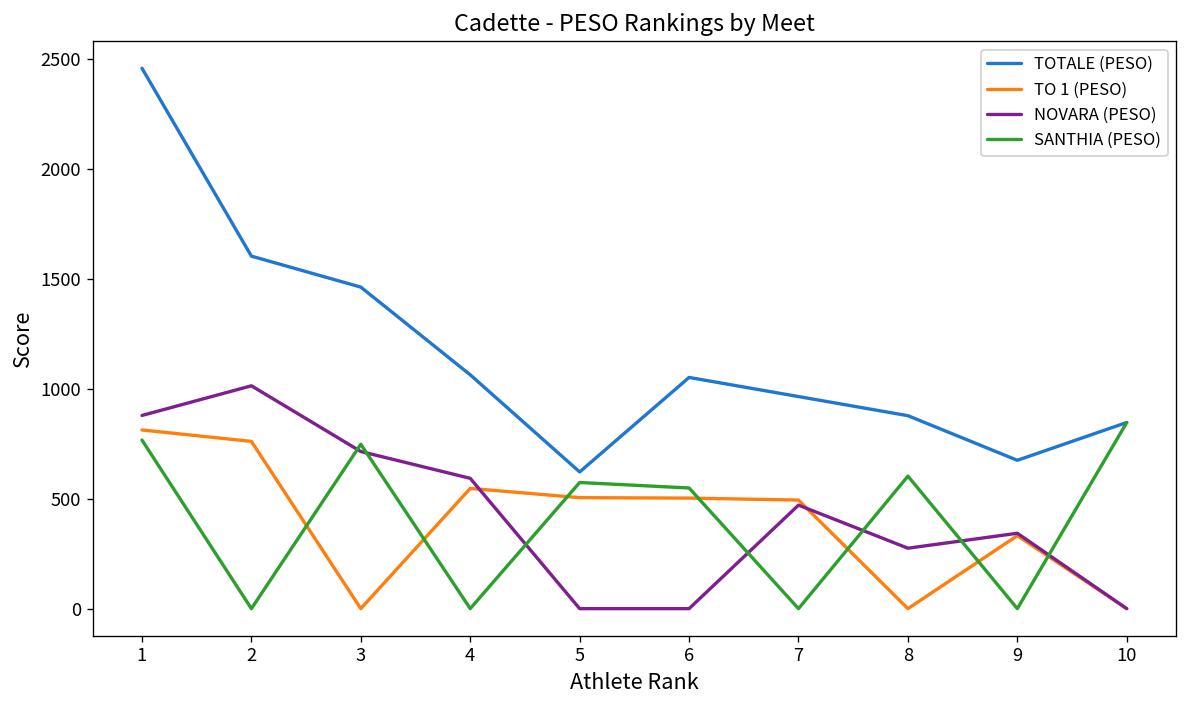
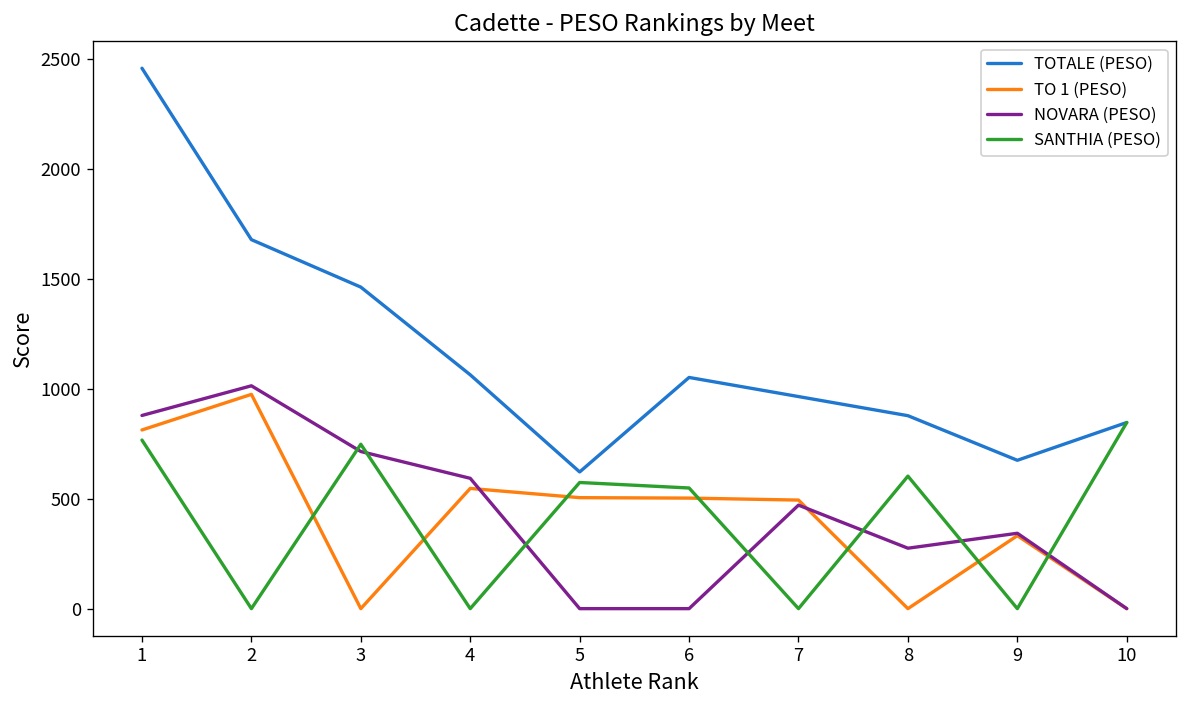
TOTALE (PESO), 2: 1600 -> 1680
TO 1 (PESO), 2: 760 -> 980
